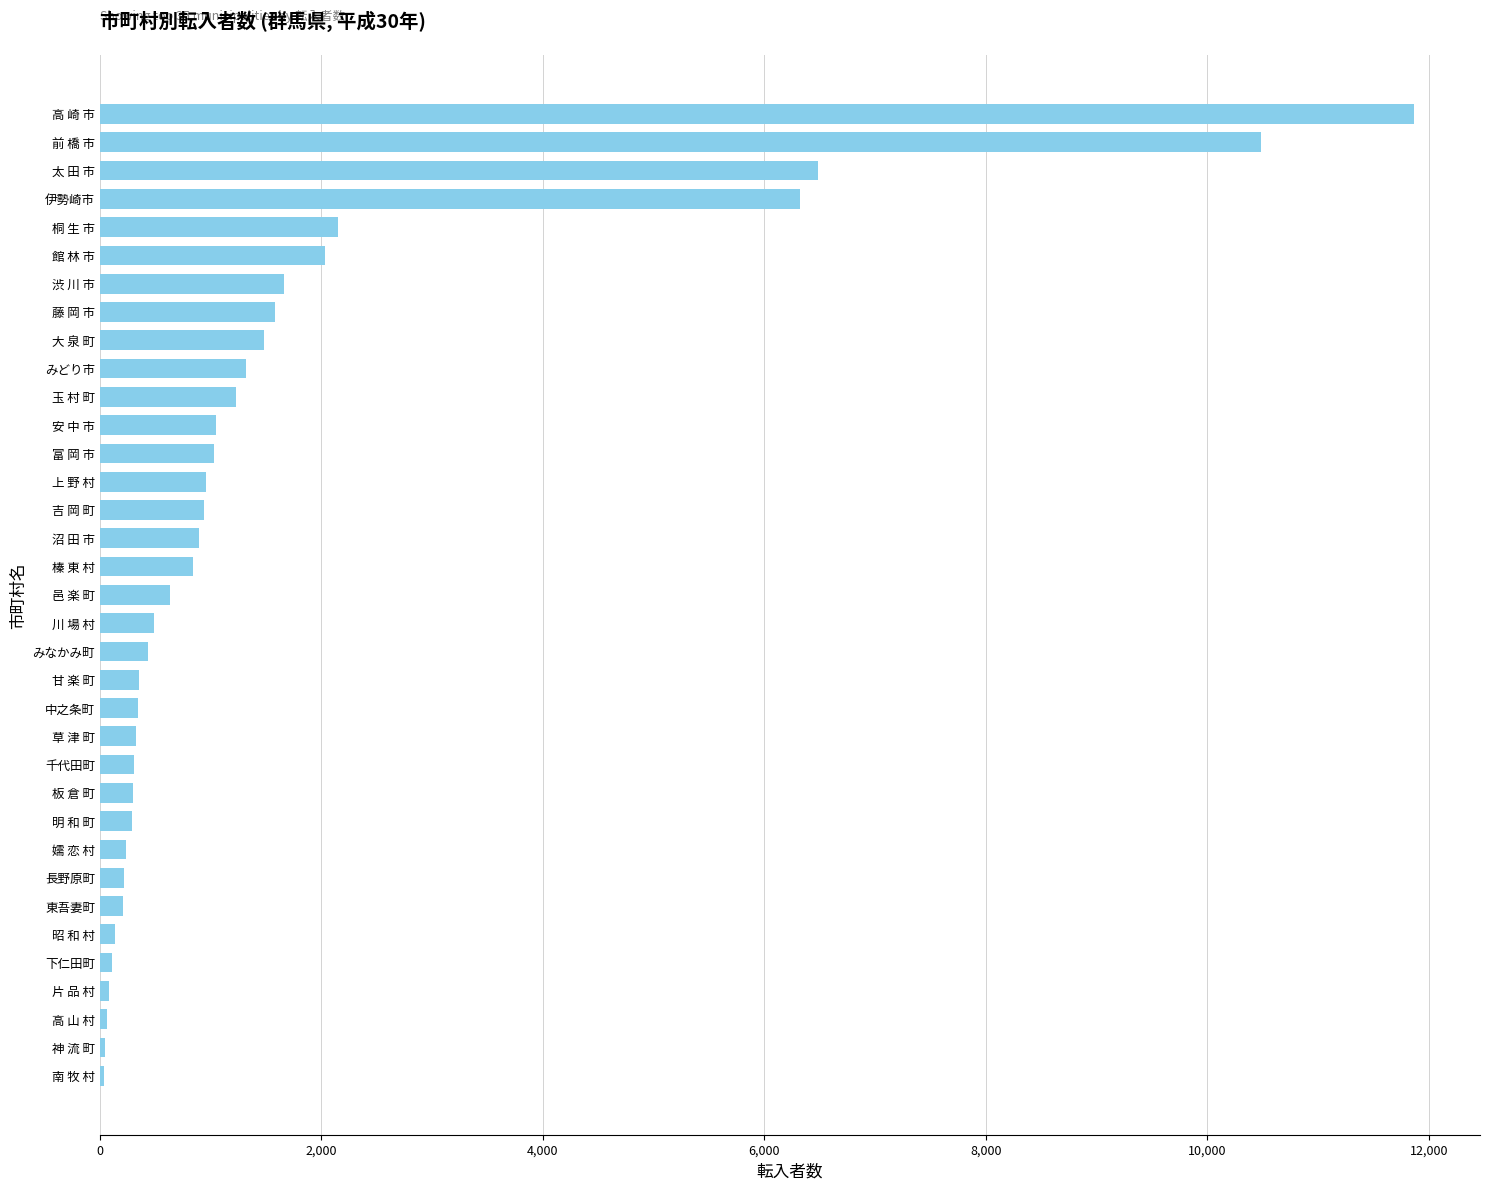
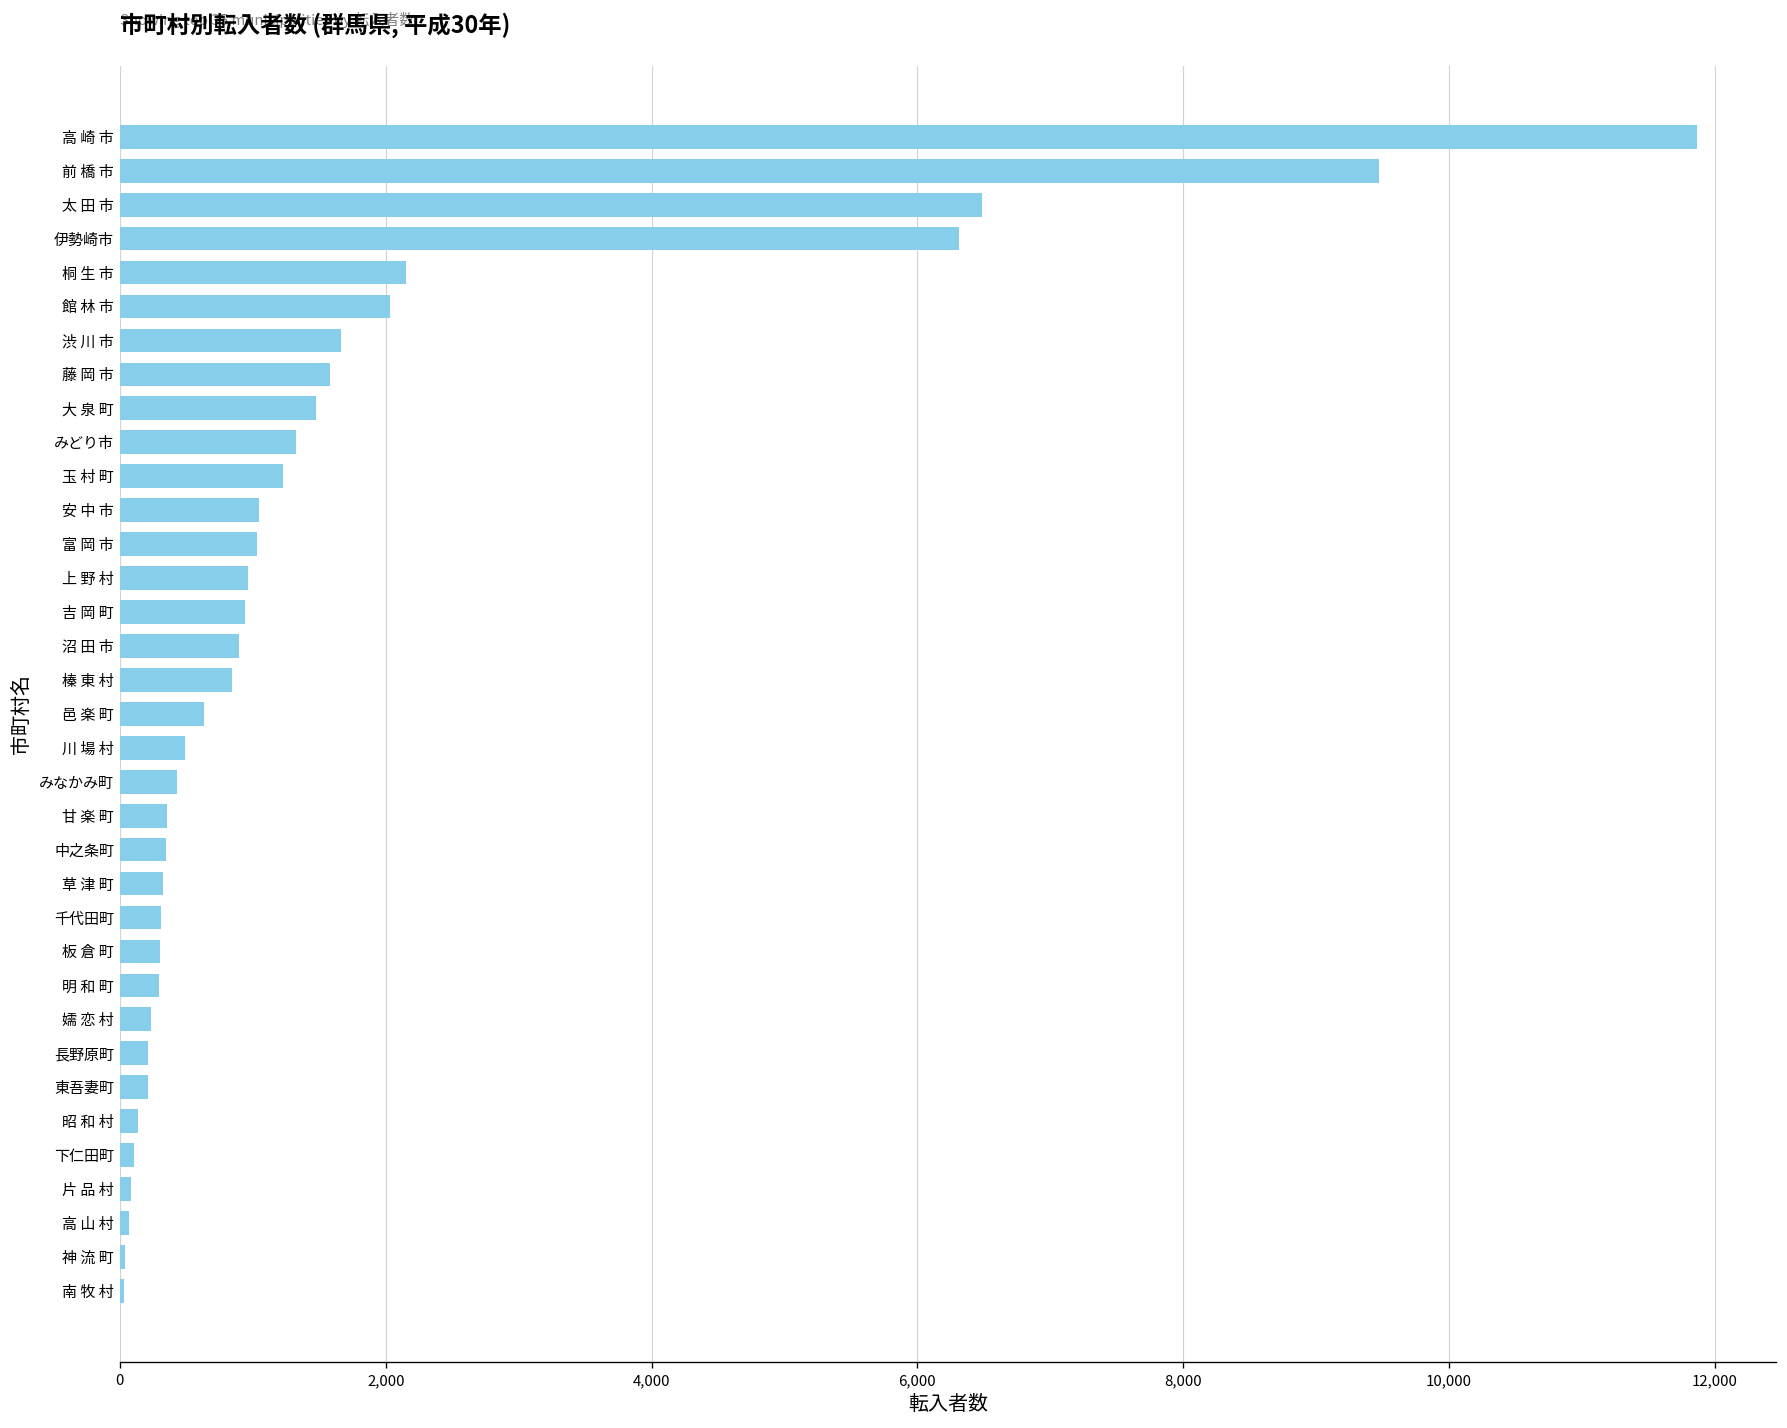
前 橋 市: 10,480 -> 9,480
